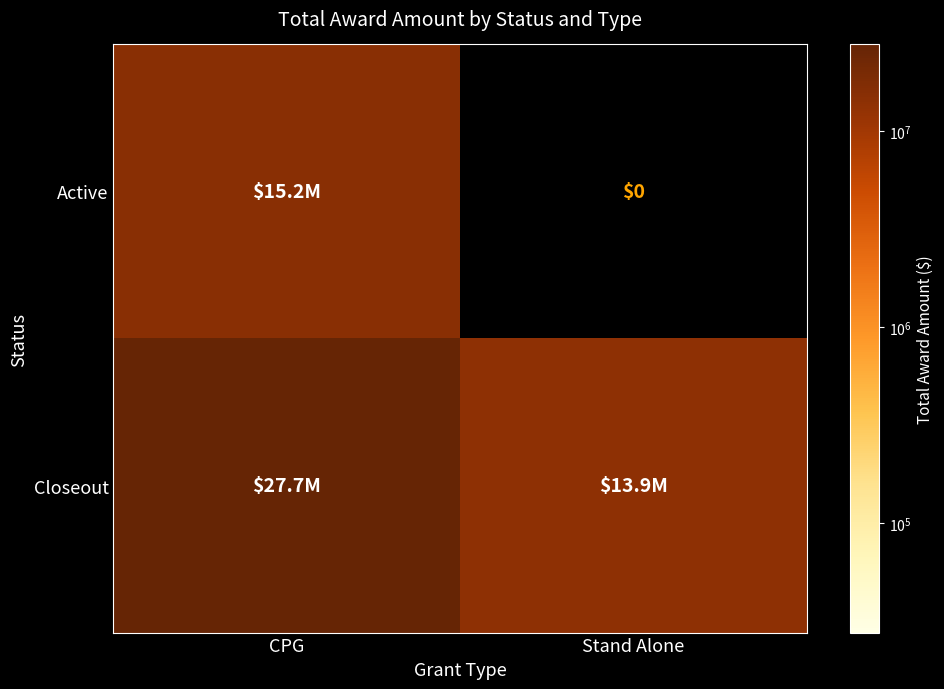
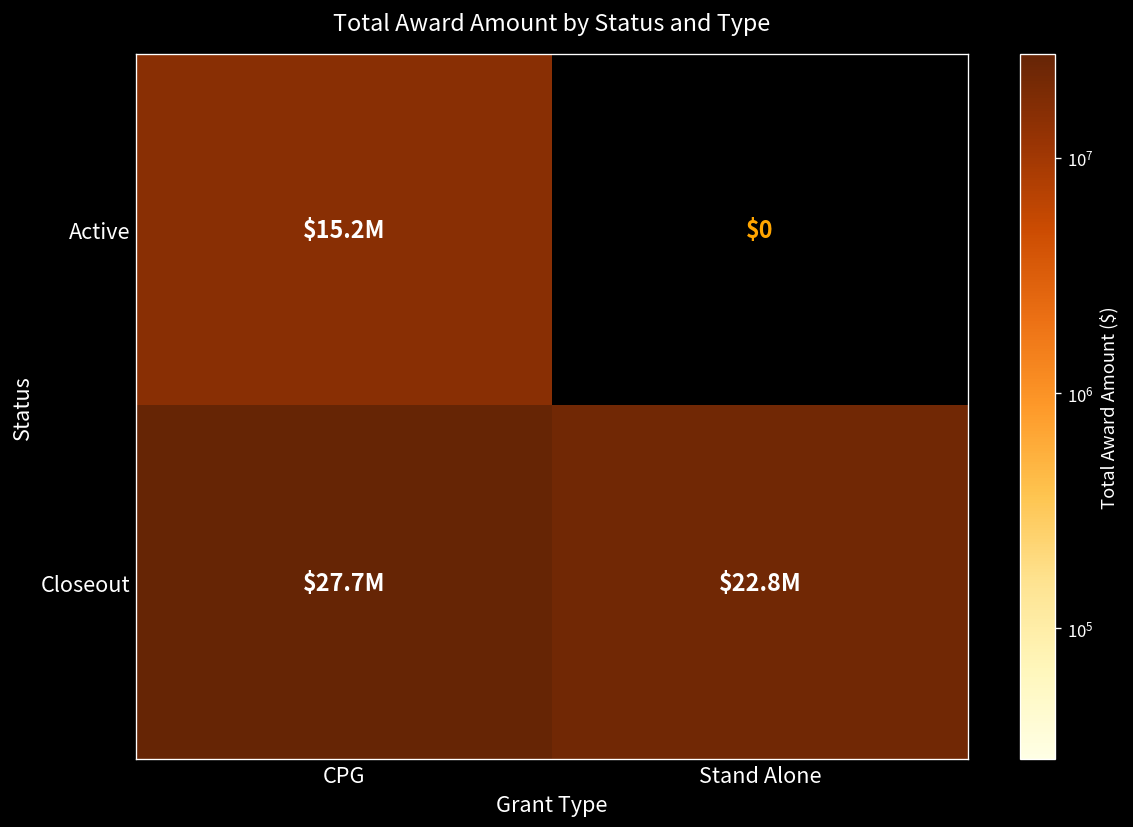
Closeout, Stand Alone: $13.9M -> $22.8M
